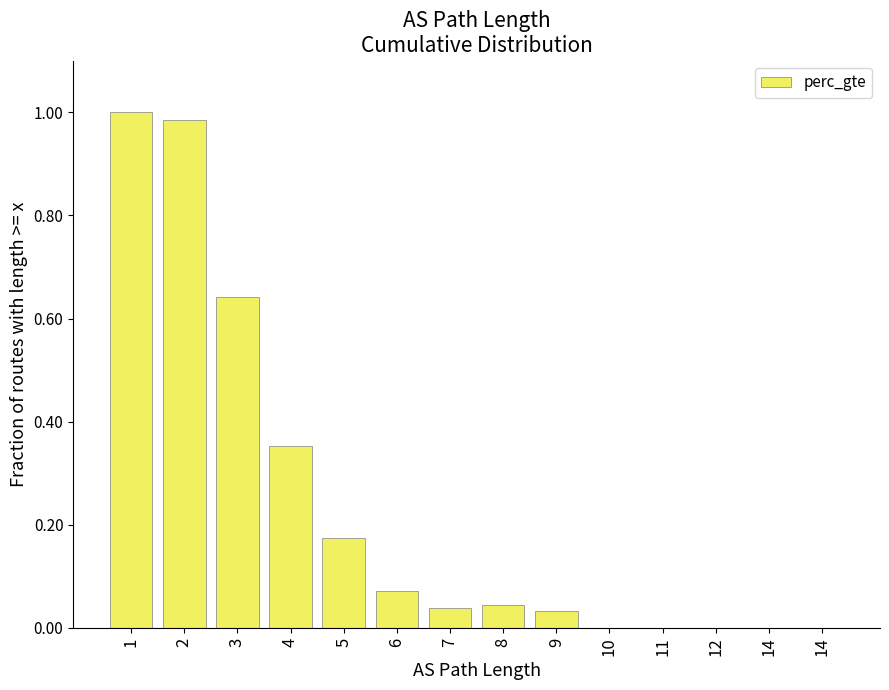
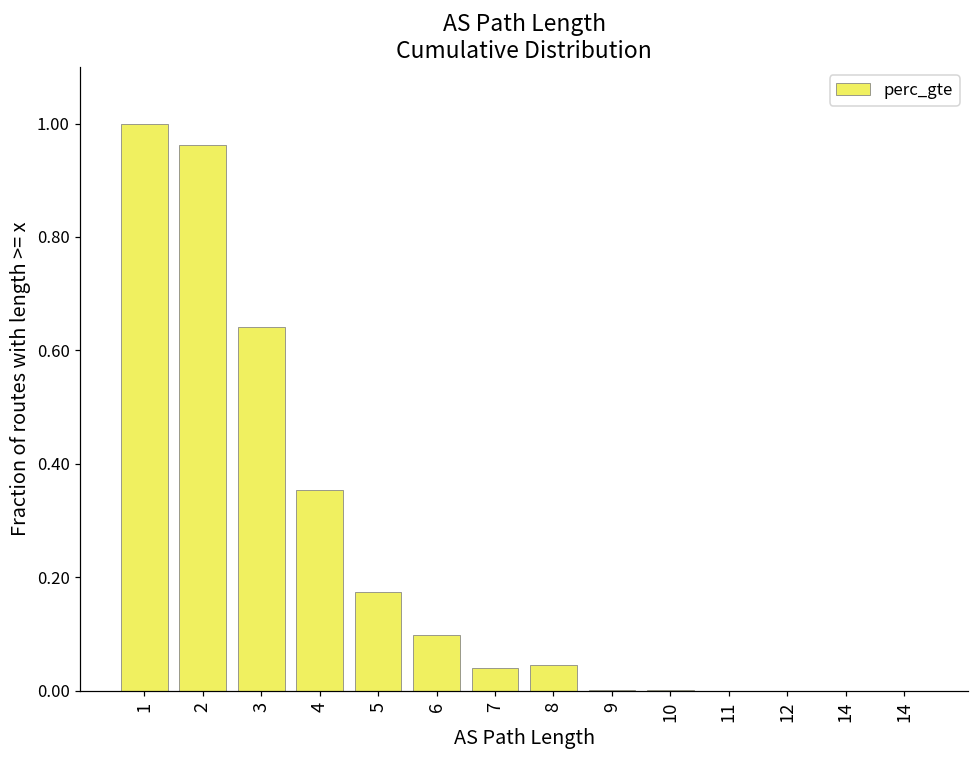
2: 0.98 -> 0.96
6: 0.07 -> 0.10
9: 0.03 -> 0.00
